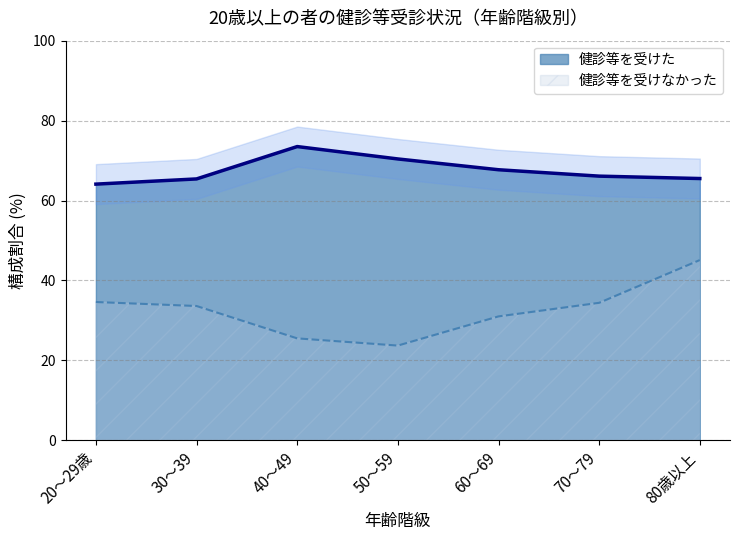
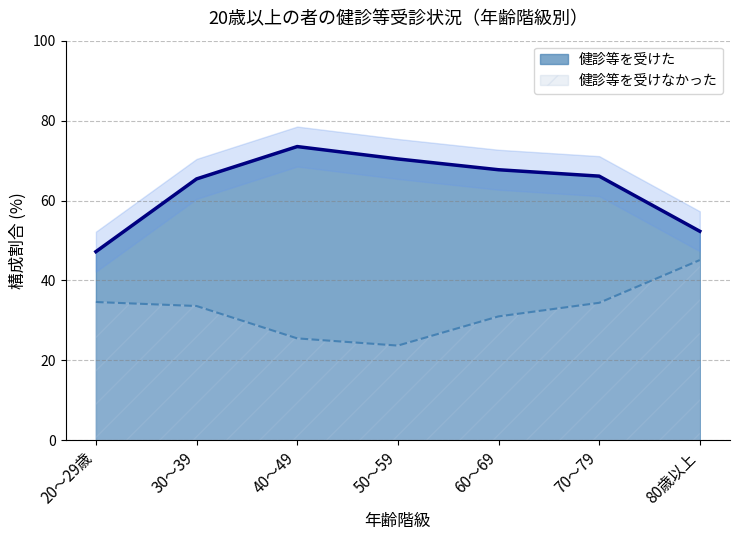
健診等を受けた, 20～29歳: 64 -> 47
健診等を受けた, 80歳以上: 66 -> 52
